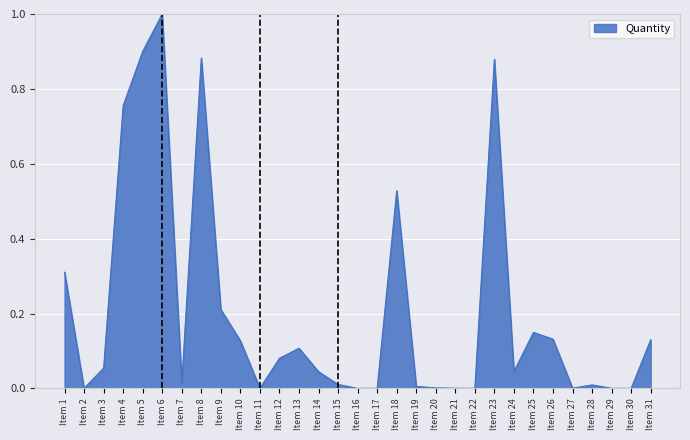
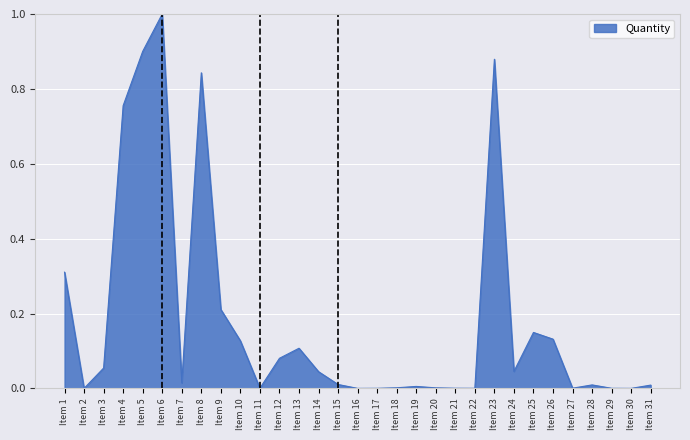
Item 8: 0.88 -> 0.84
Item 18: 0.53 -> 0.00
Item 31: 0.13 -> 0.01
